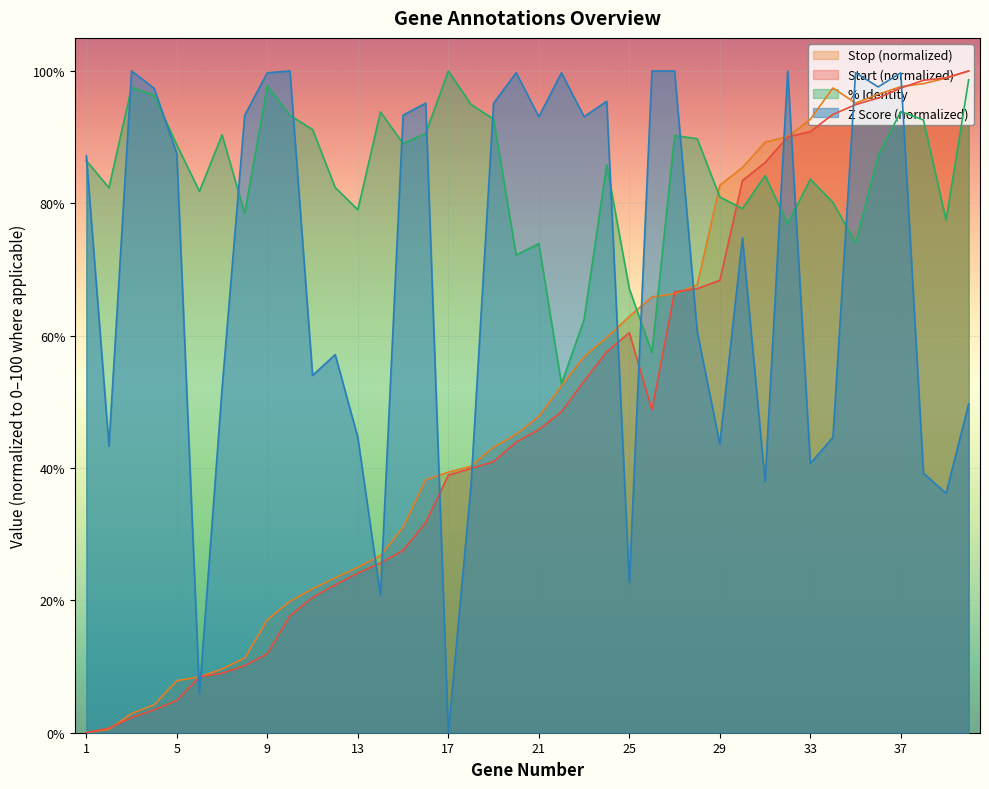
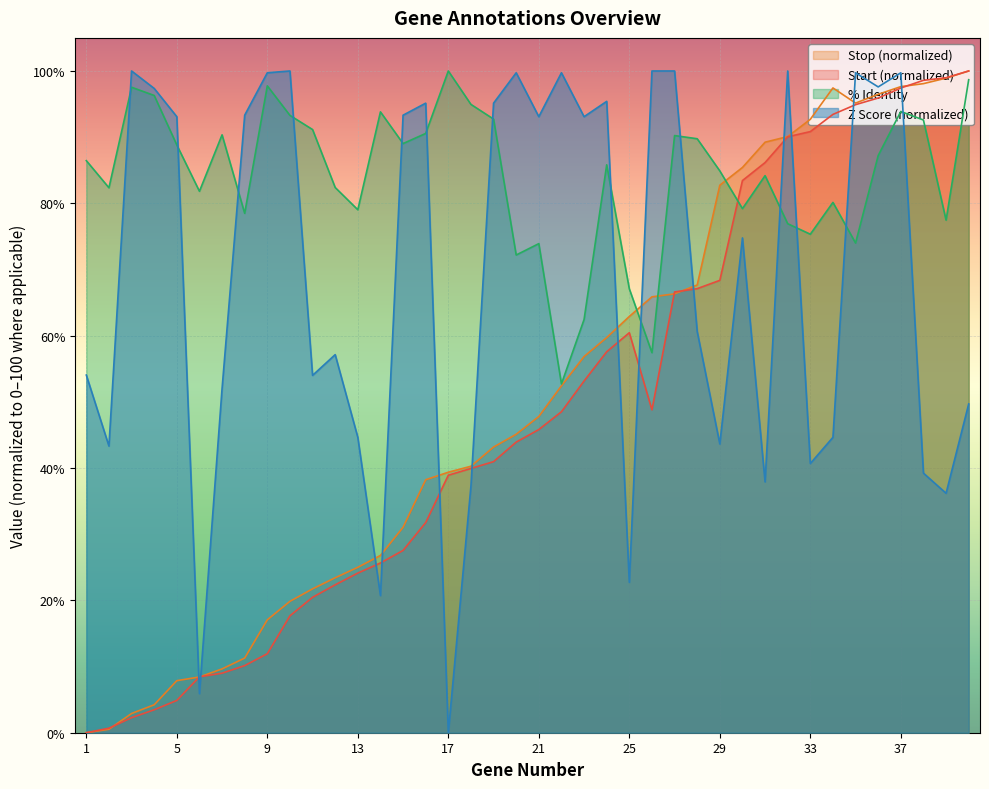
Z Score (normalized), 1: 87% -> 54%
Z Score (normalized), 5: 88% -> 93%
% Identity, 29: 81% -> 85%
% Identity, 33: 84% -> 75%
